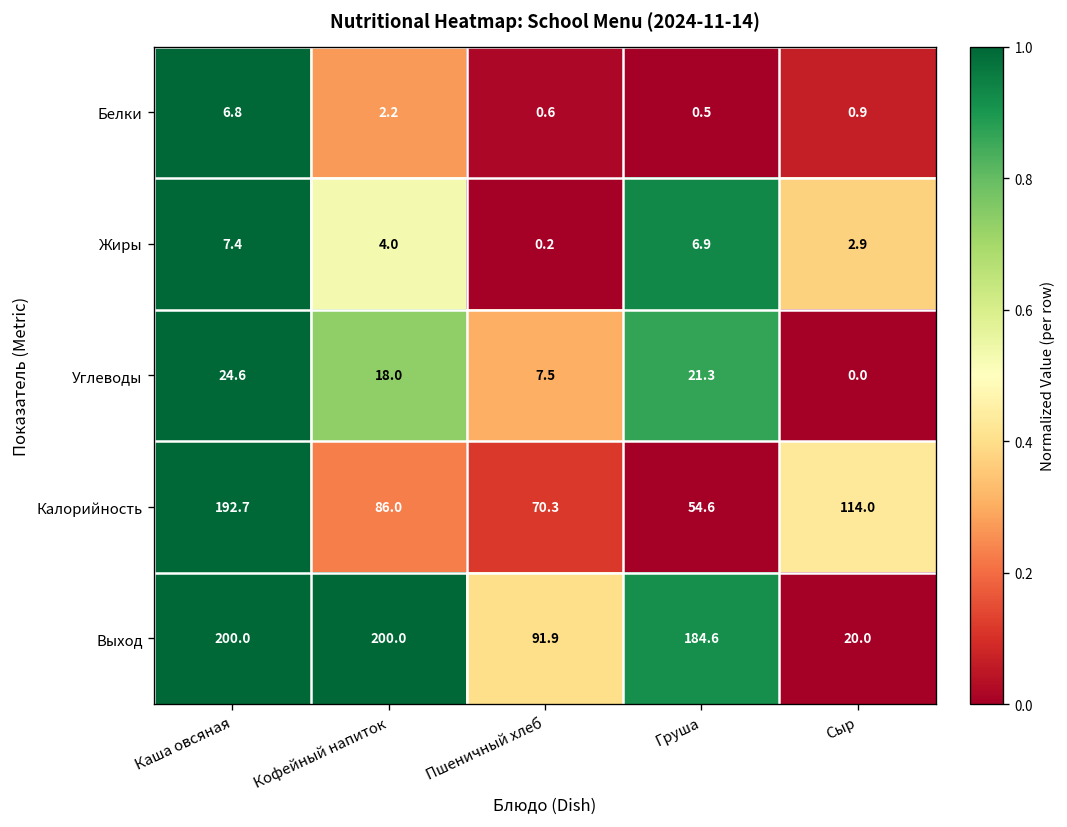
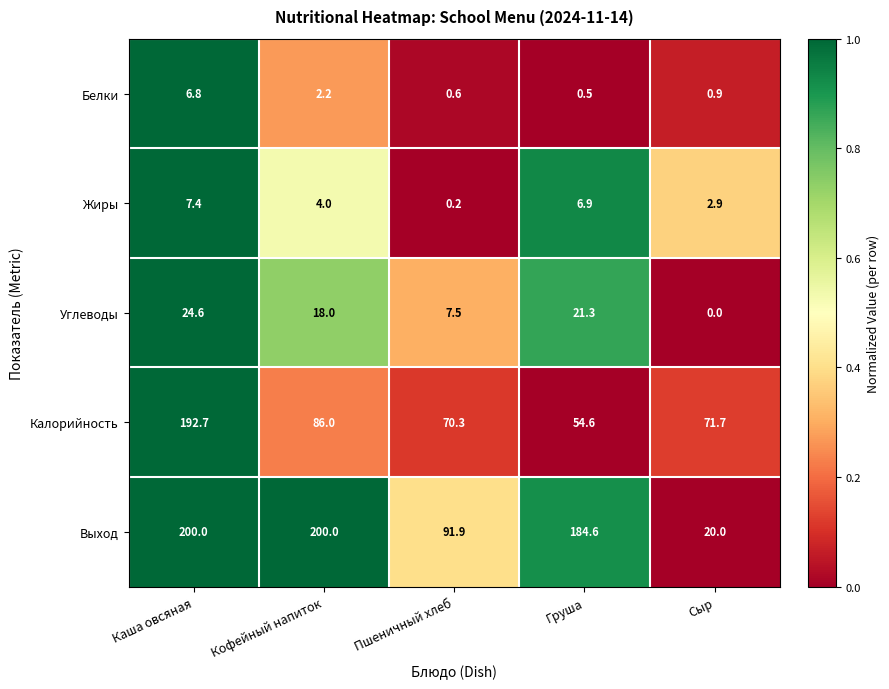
Калорийность, Сыр: 114.0 -> 71.7
